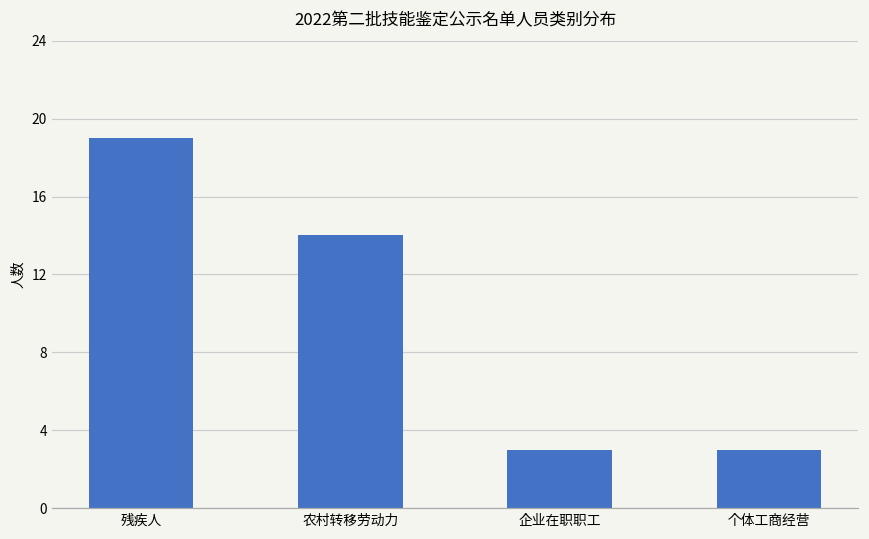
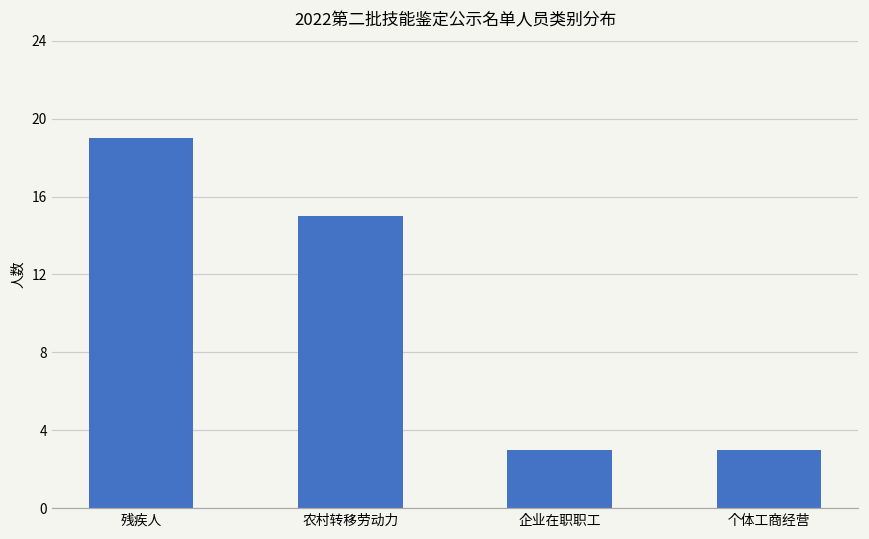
农村转移劳动力: 14 -> 15
